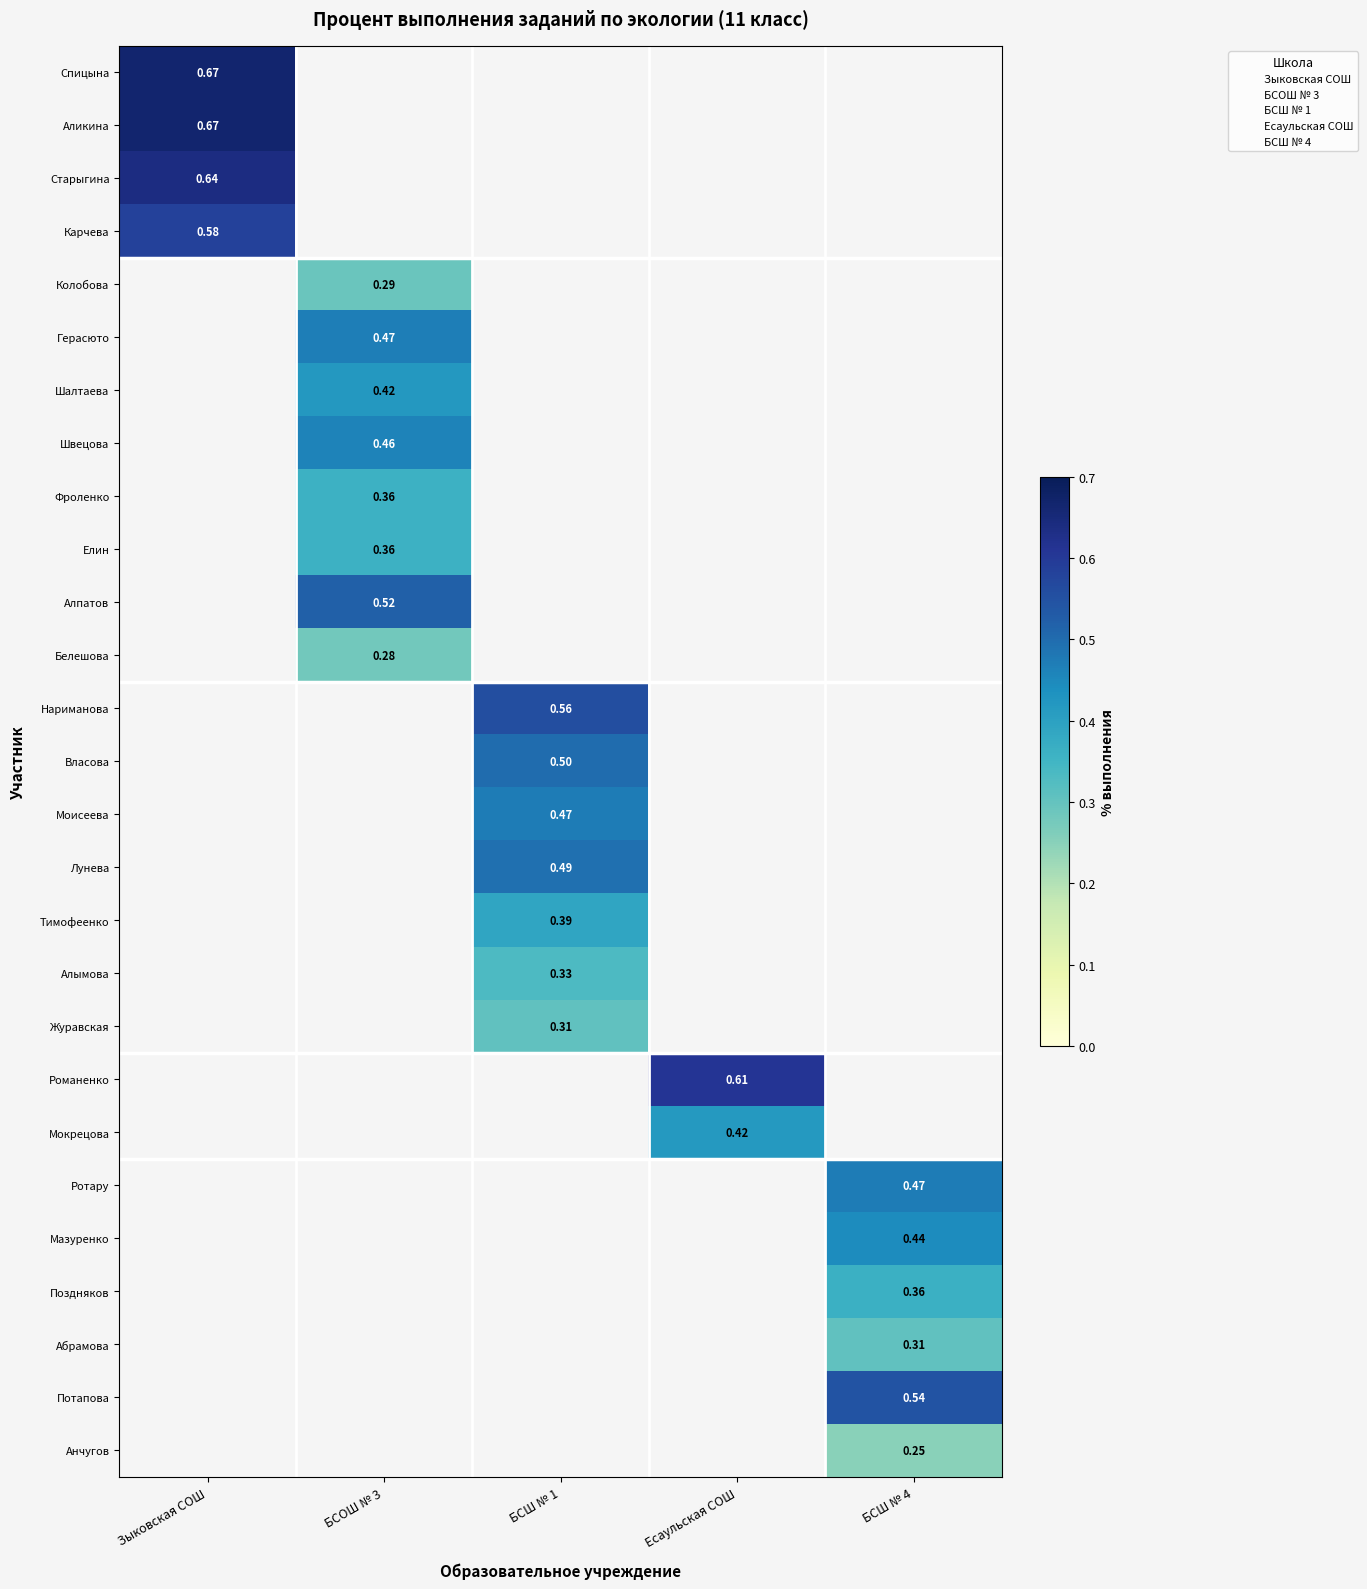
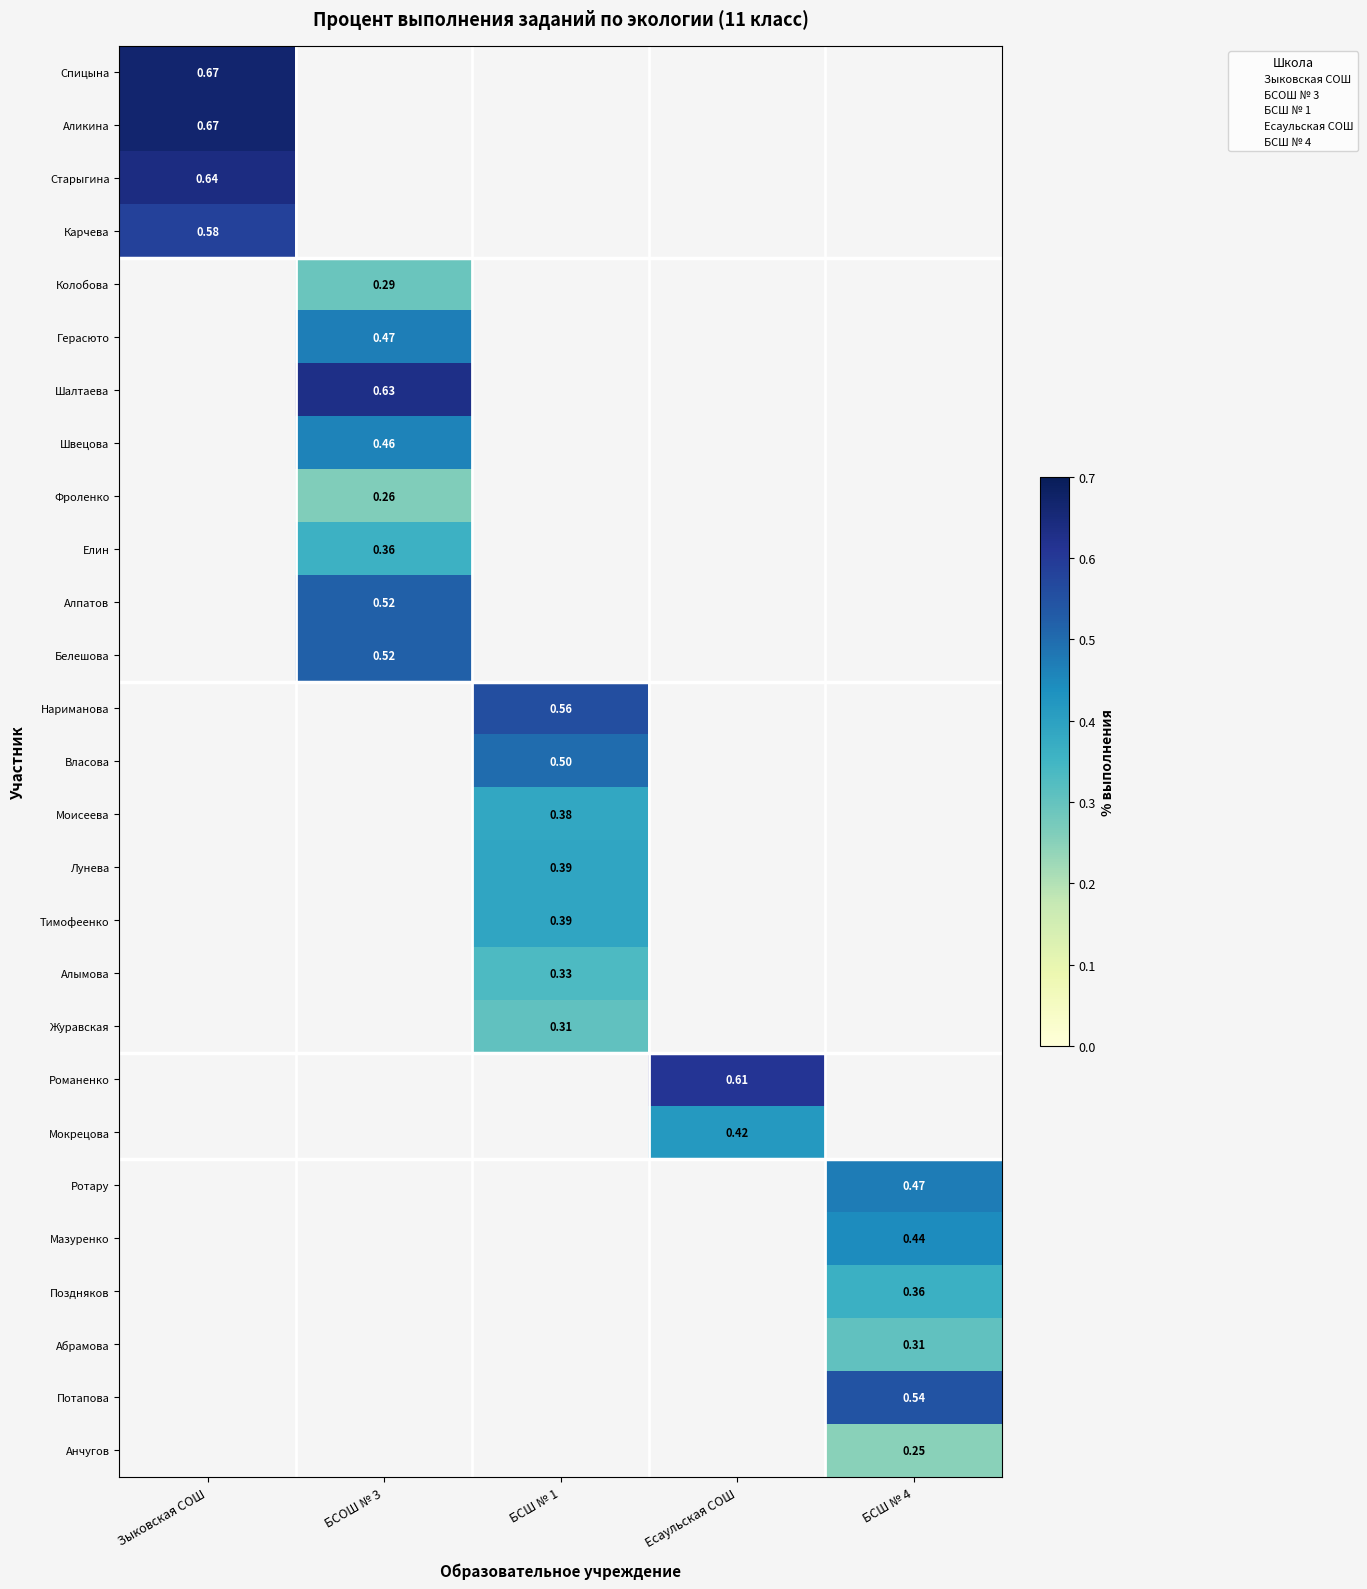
Шалтаева, БСОШ № 3: 0.42 -> 0.63
Фроленко, БСОШ № 3: 0.36 -> 0.26
Белешова, БСОШ № 3: 0.28 -> 0.52
Моисеева, БСШ № 1: 0.47 -> 0.38
Лунева, БСШ № 1: 0.49 -> 0.39
